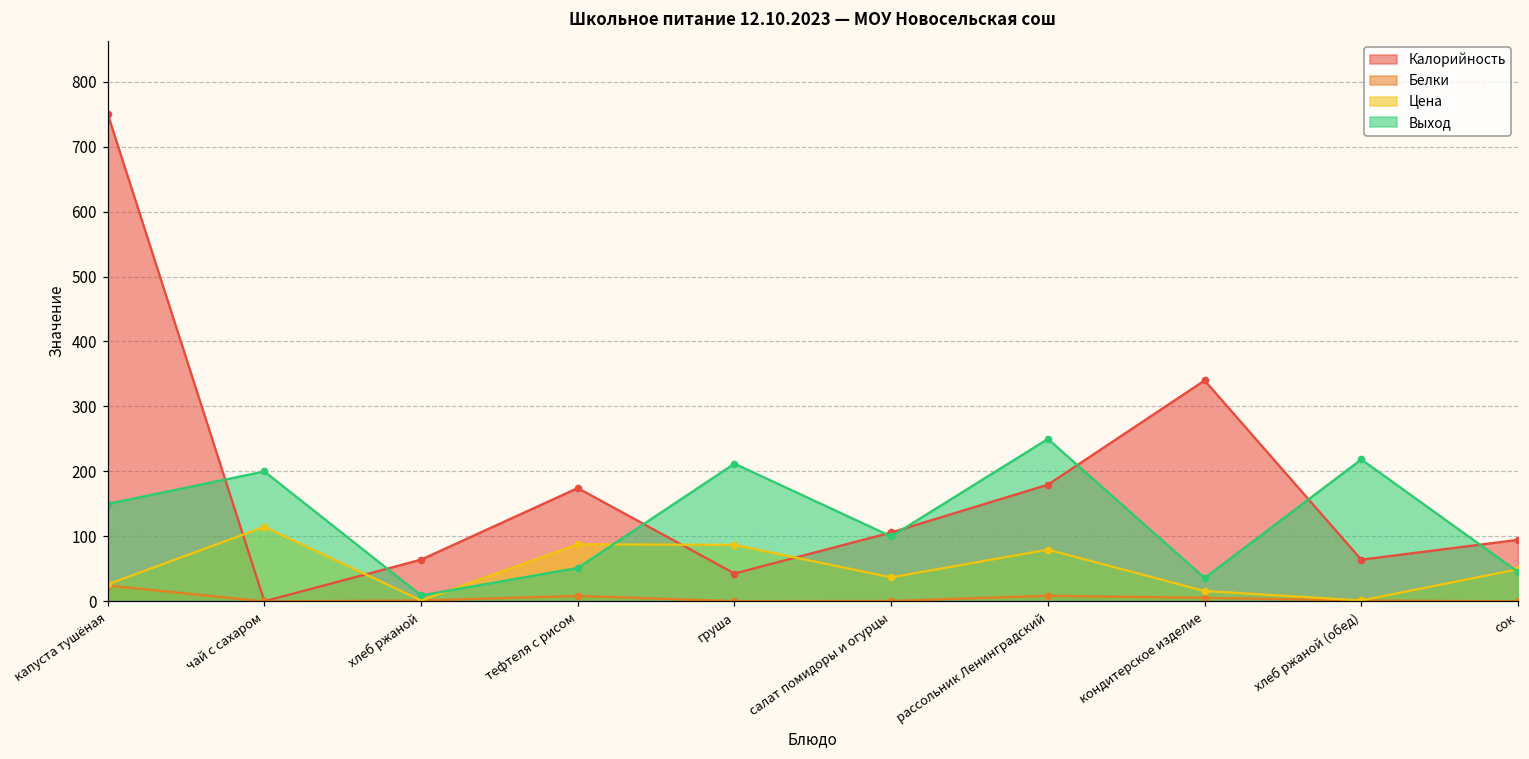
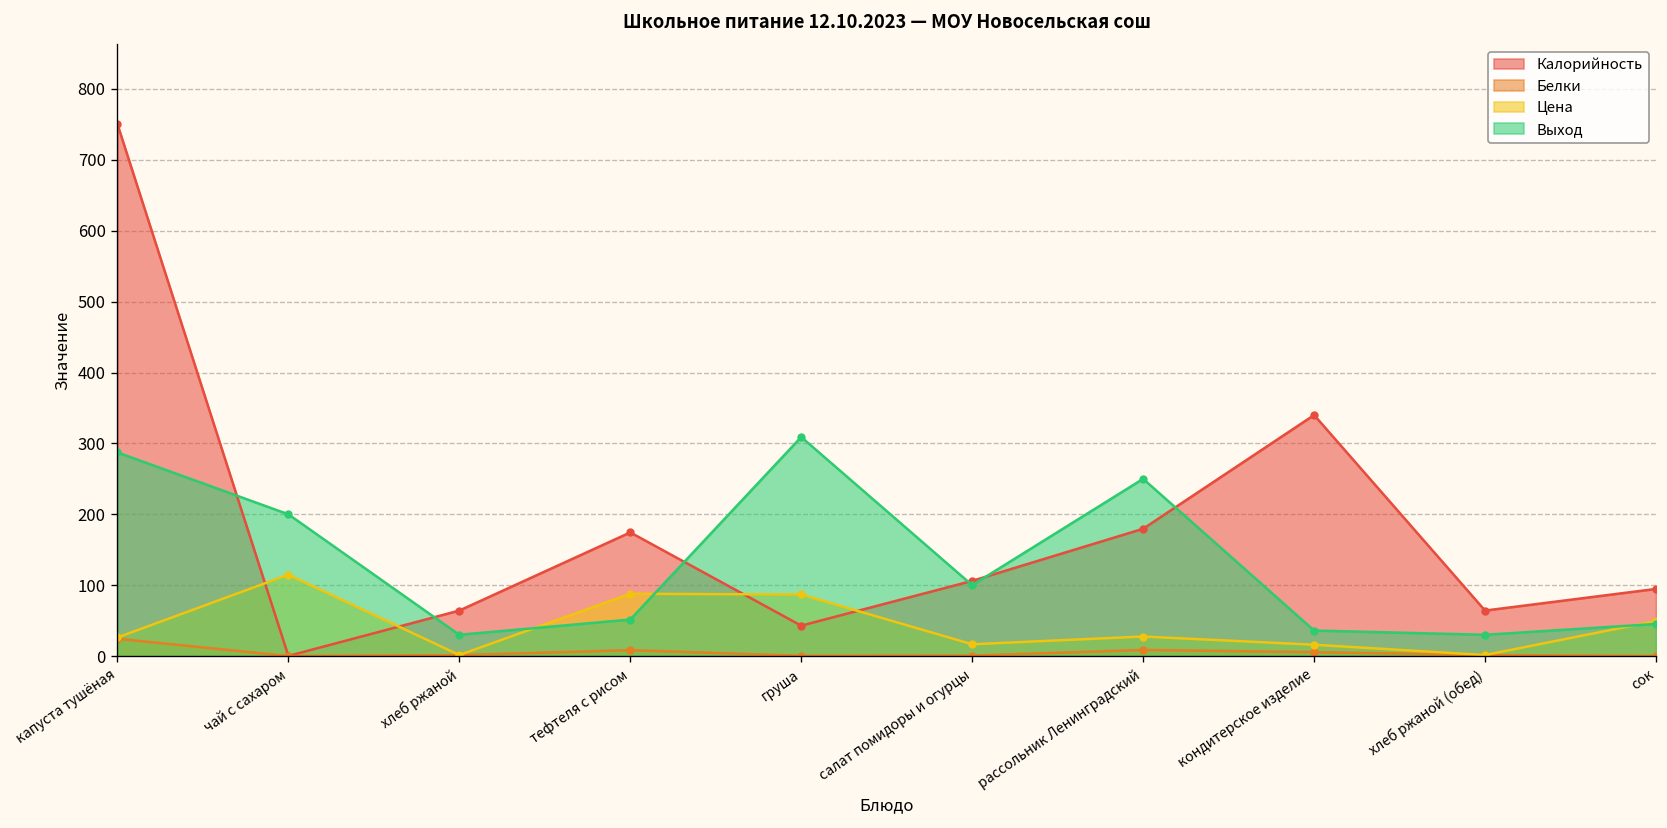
Выход, капуста тушёная: 150 -> 290
Выход, хлеб ржаной: 10 -> 30
Выход, груша: 210 -> 310
Цена, салат помидоры и огурцы: 40 -> 20
Цена, рассольник Ленинградский: 80 -> 30
Выход, хлеб ржаной (обед): 220 -> 30
